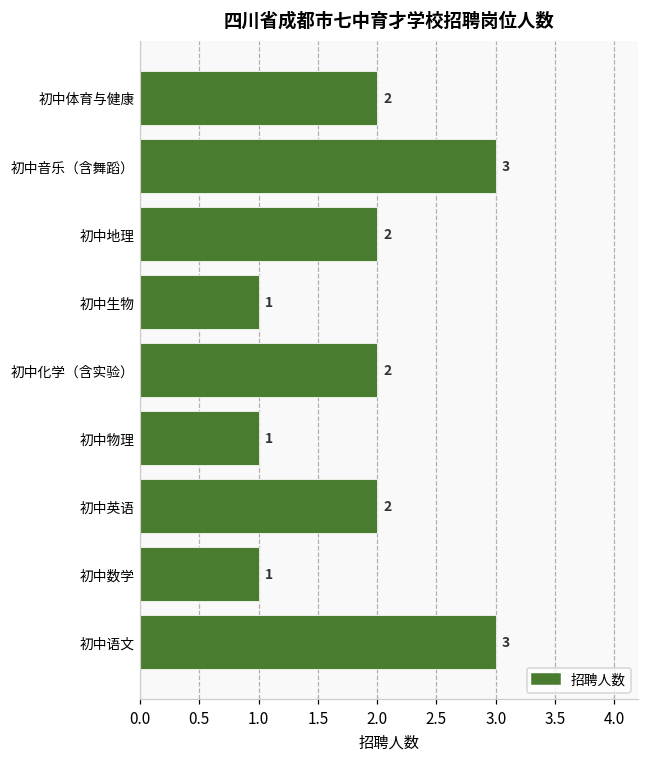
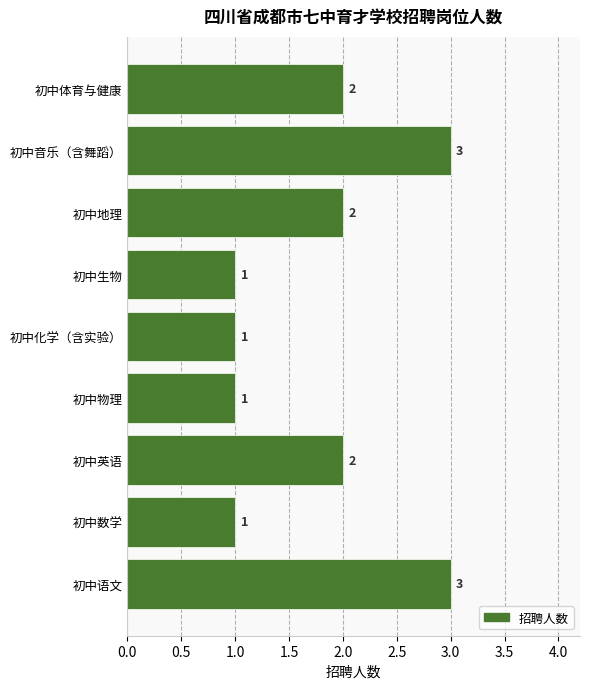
初中化学（含实验）: 2 -> 1
